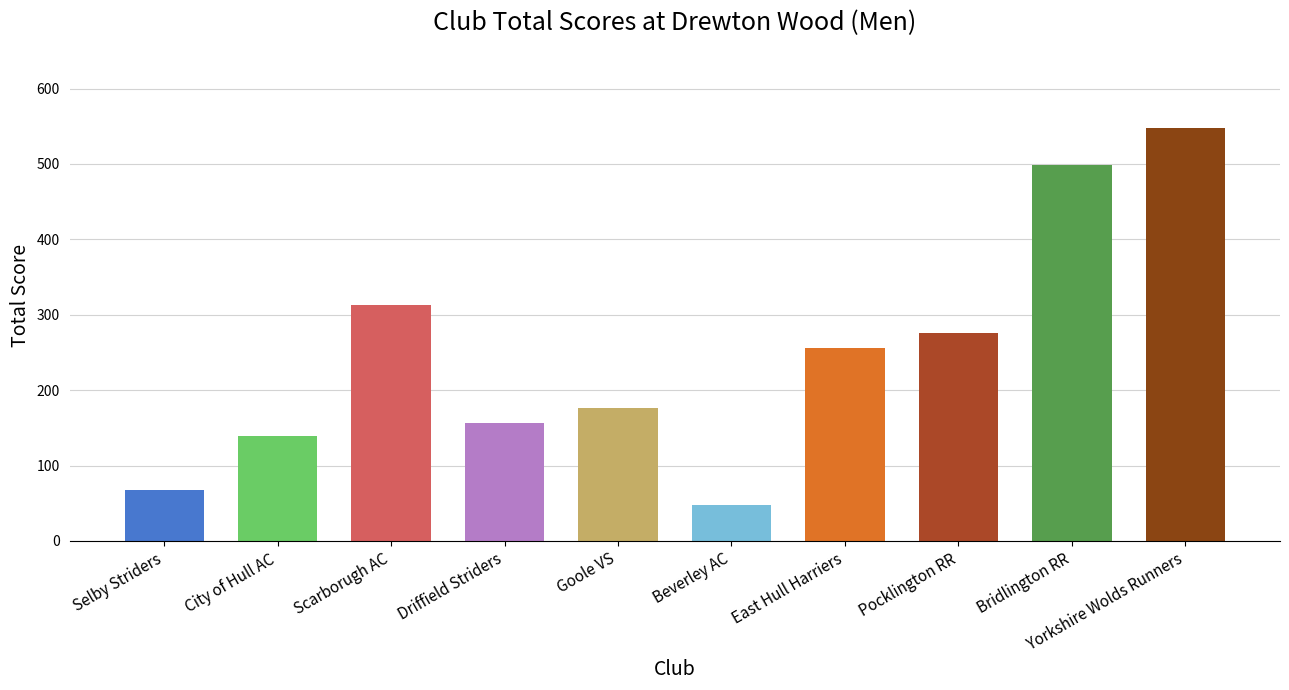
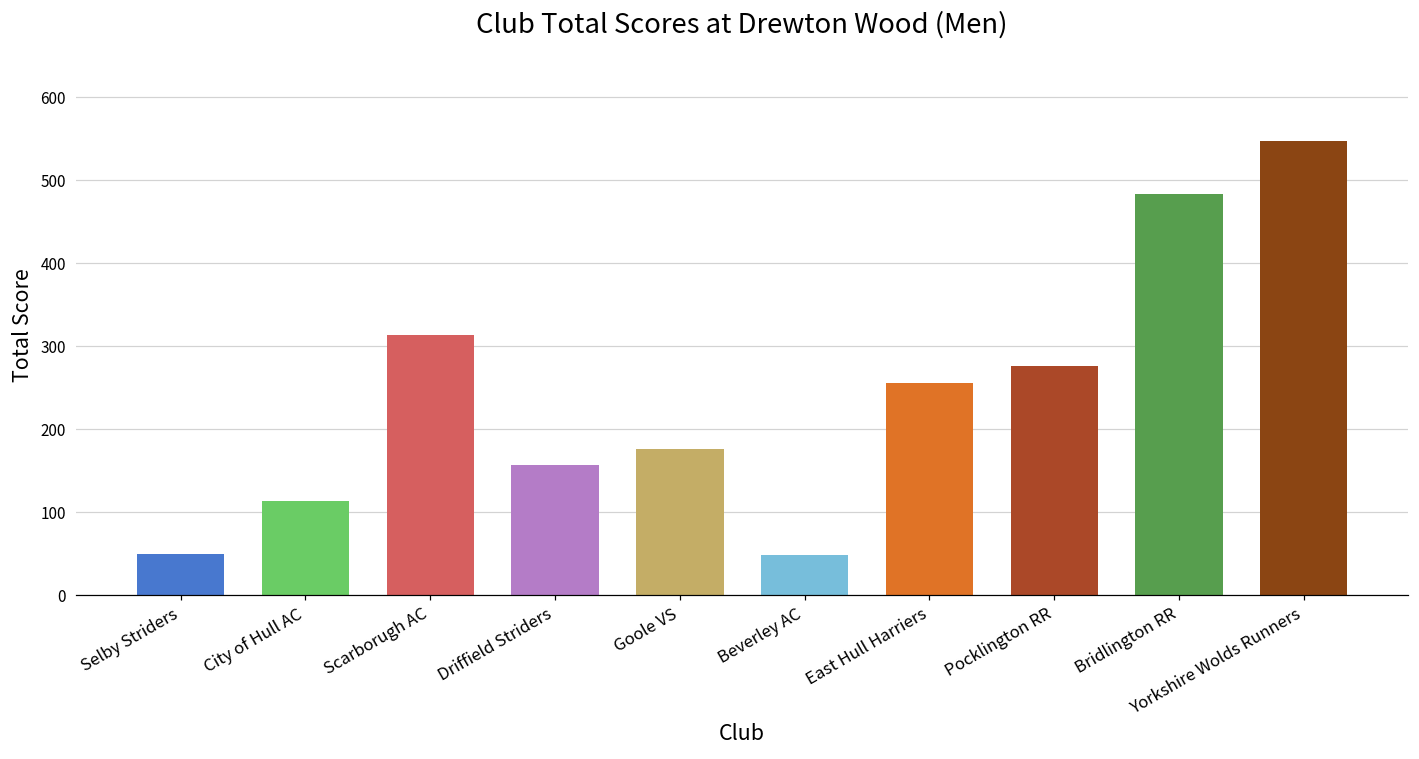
Selby Striders: 70 -> 50
City of Hull AC: 140 -> 110
Bridlington RR: 500 -> 480
